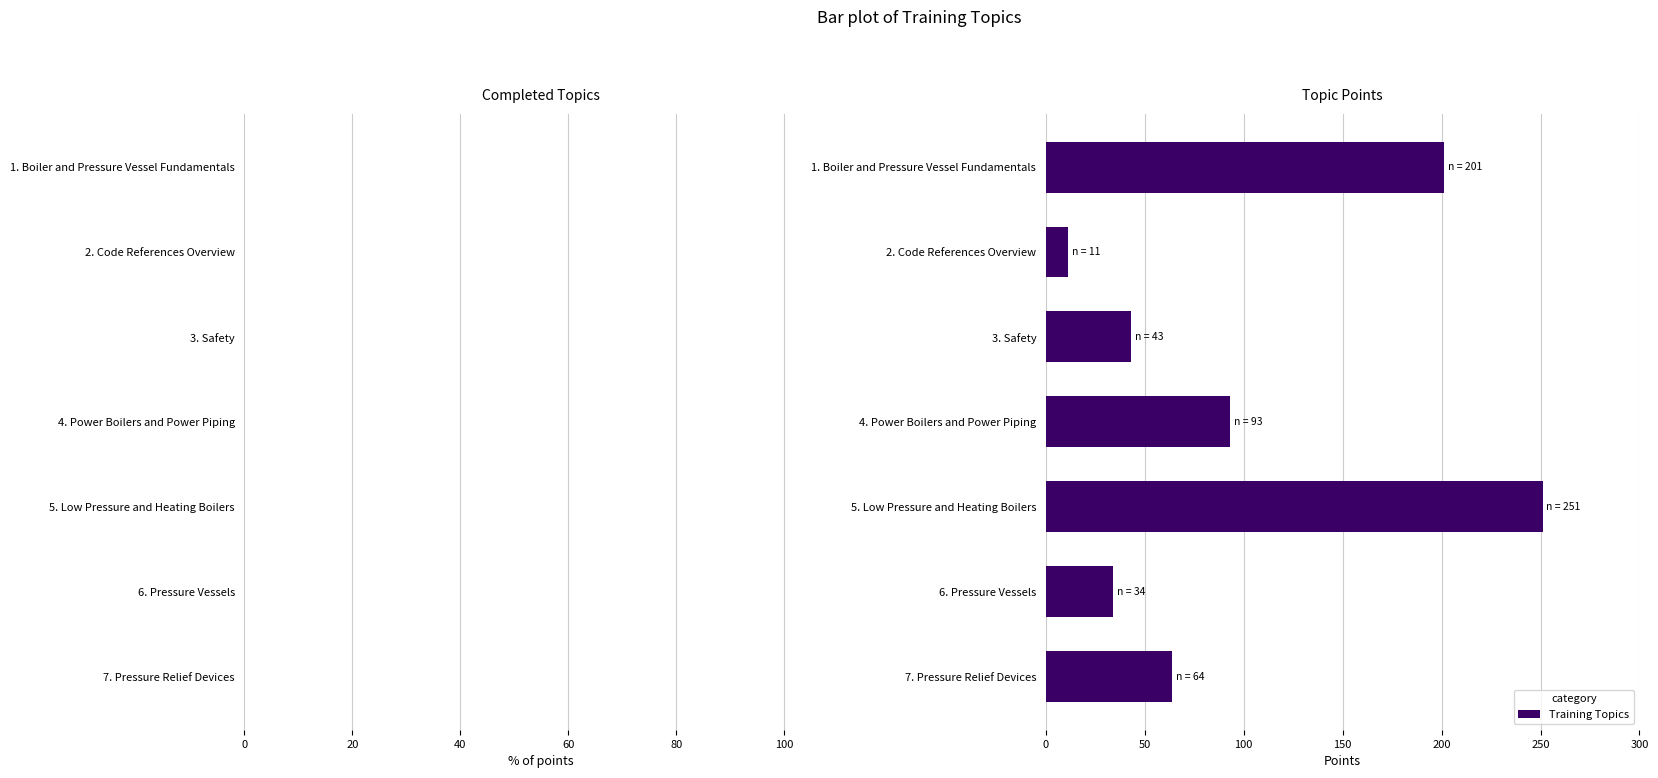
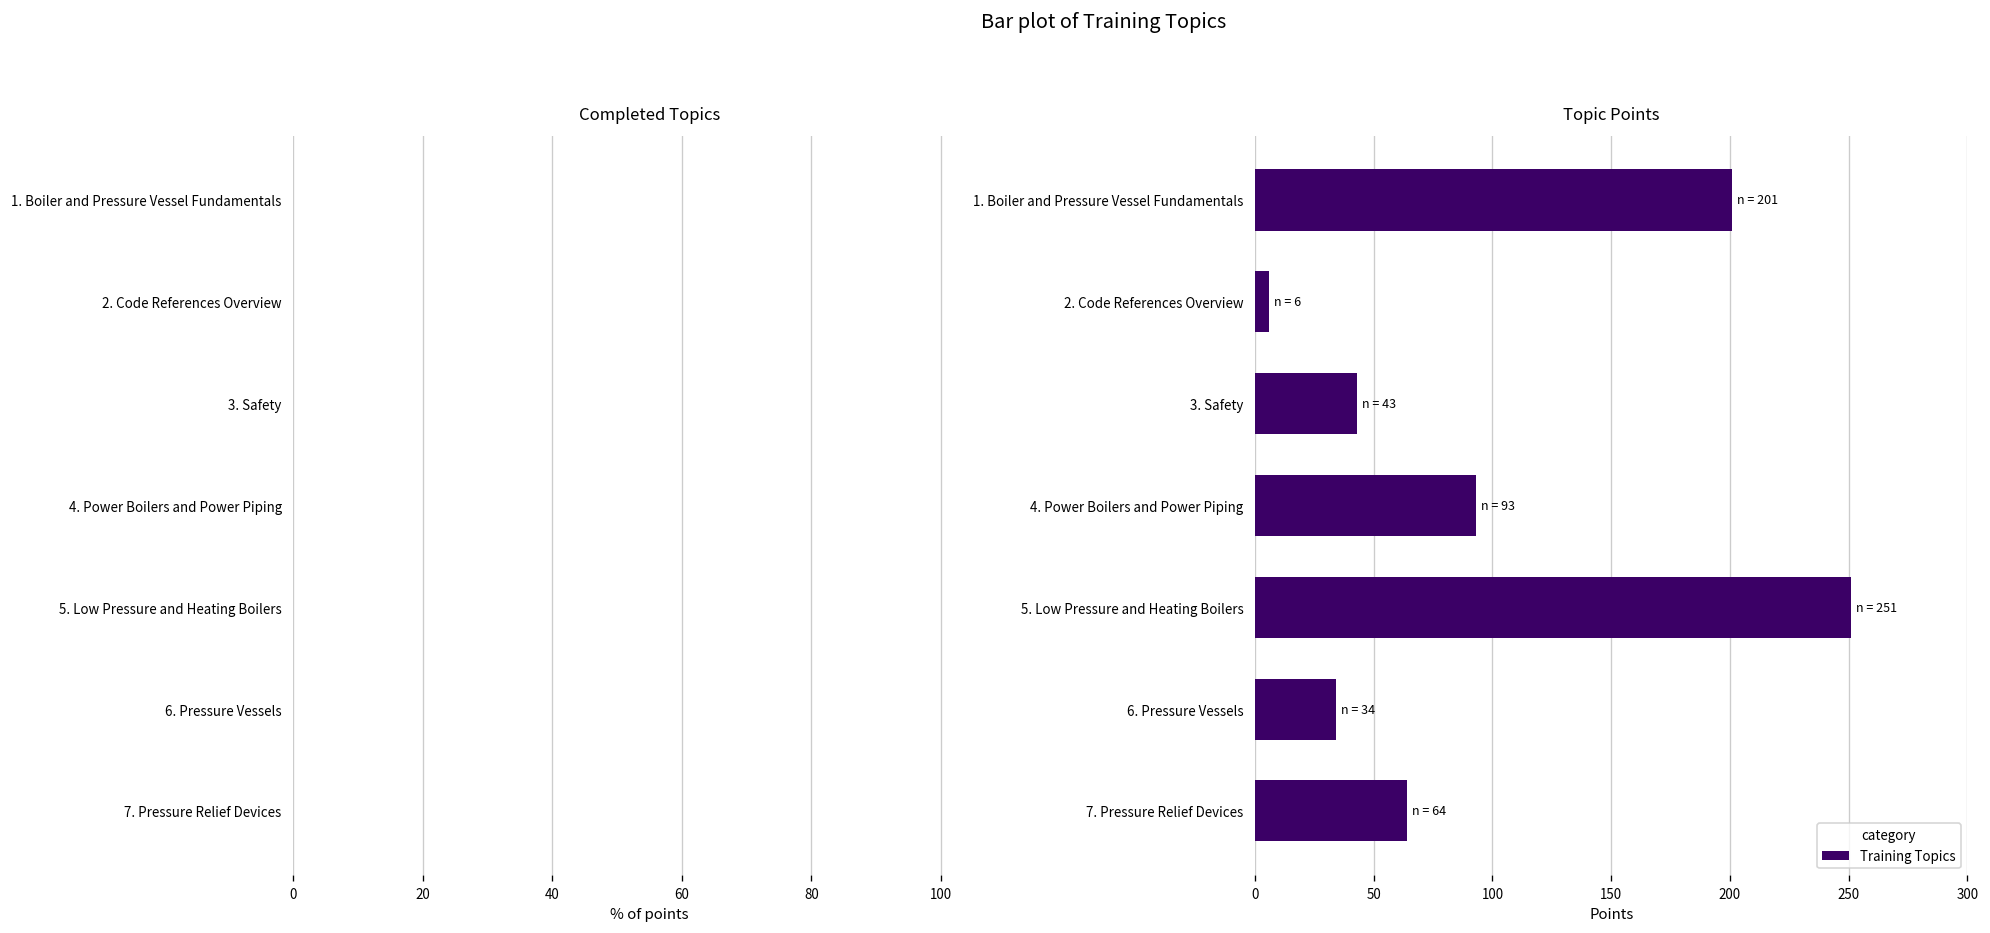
Topic Points, 2. Code References Overview: 11 -> 6
